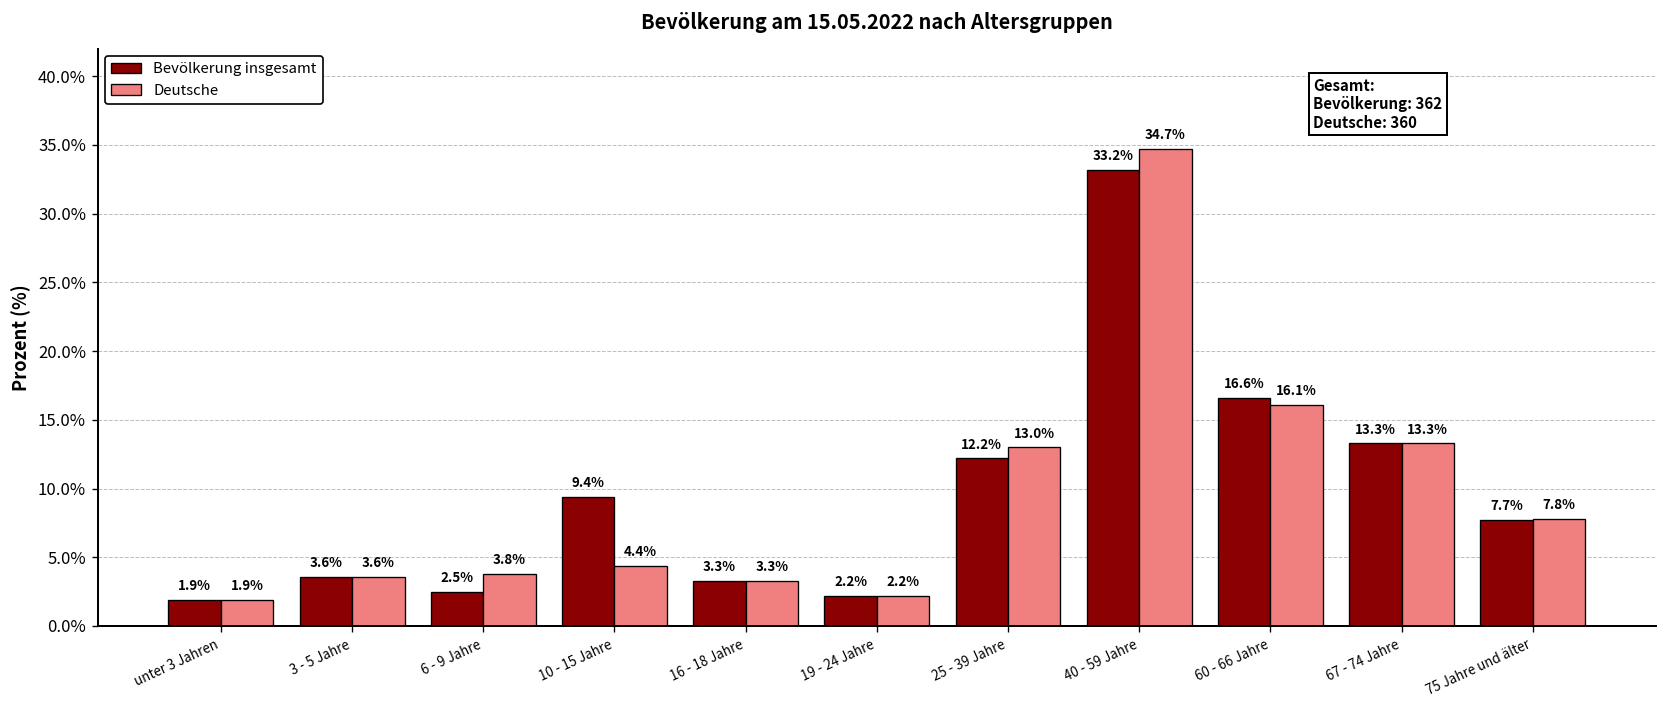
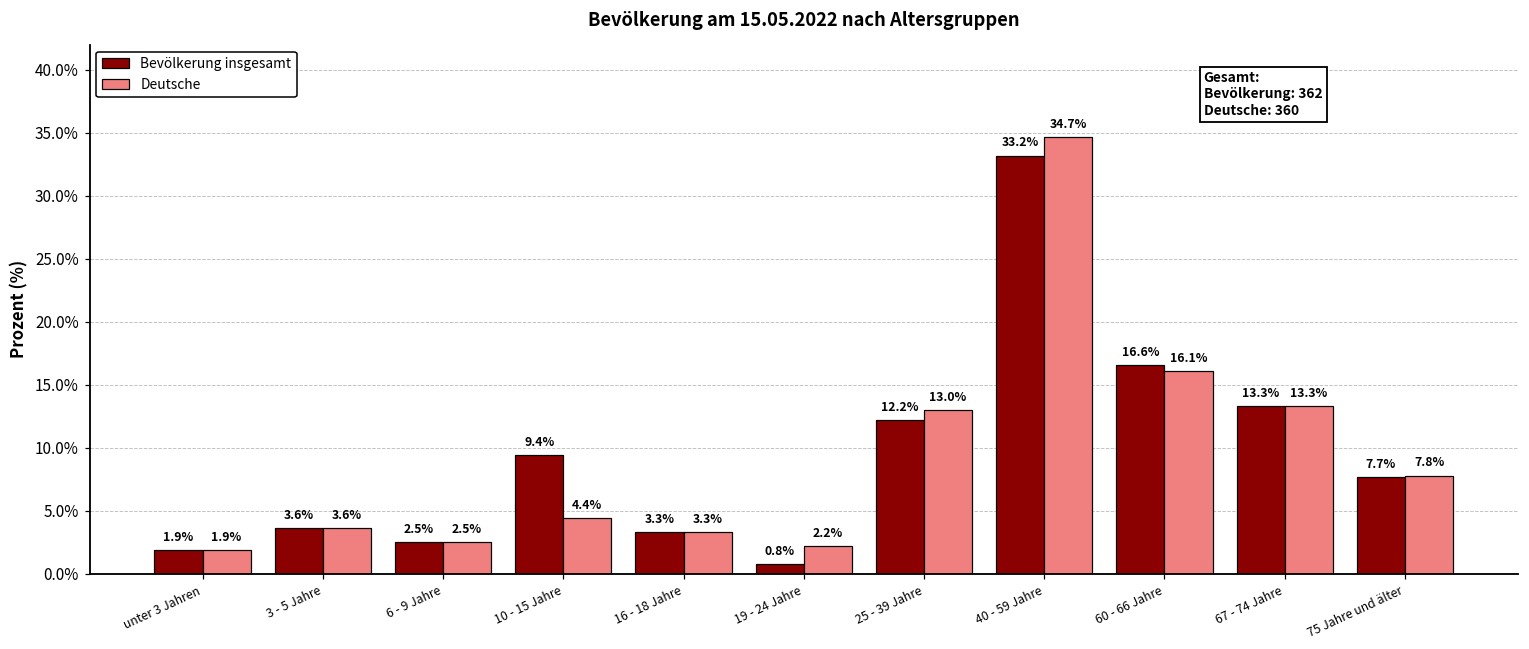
Deutsche, 6 - 9 Jahre: 3.8% -> 2.5%
Bevölkerung insgesamt, 19 - 24 Jahre: 2.2% -> 0.8%
